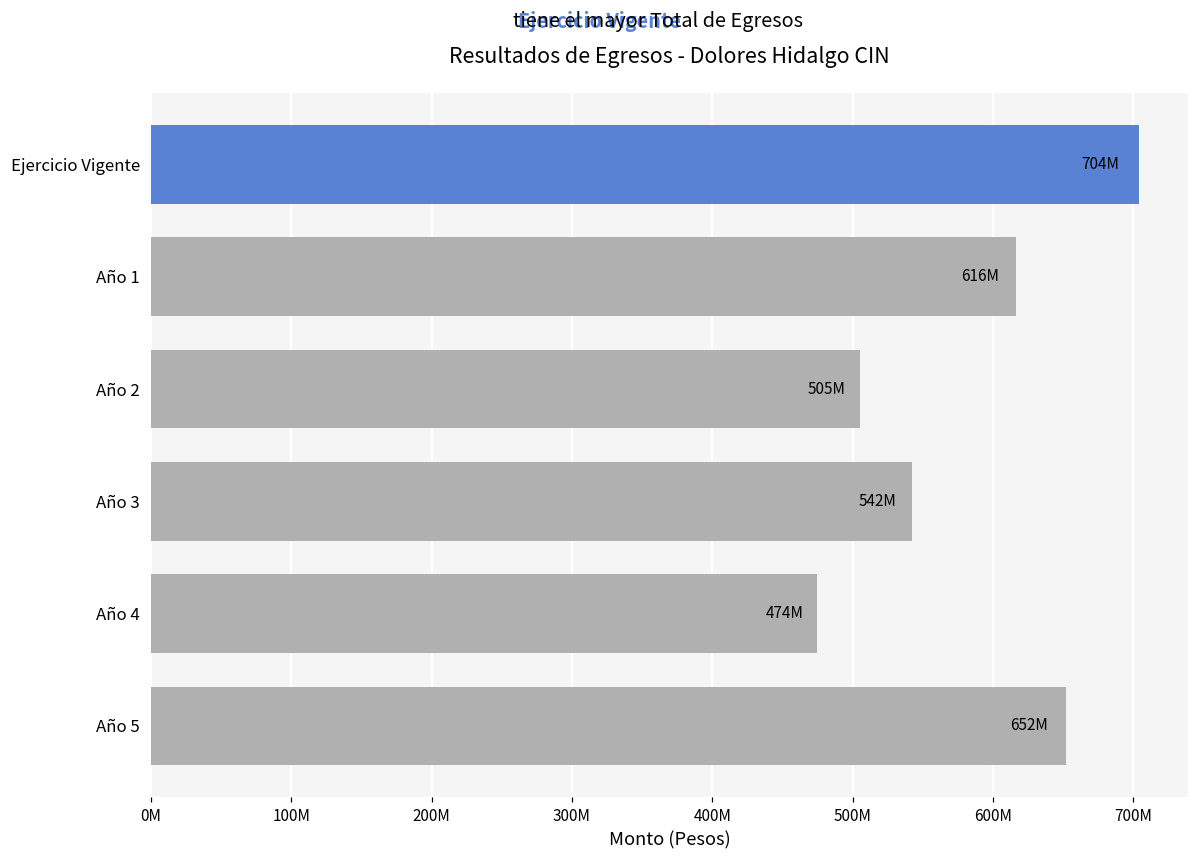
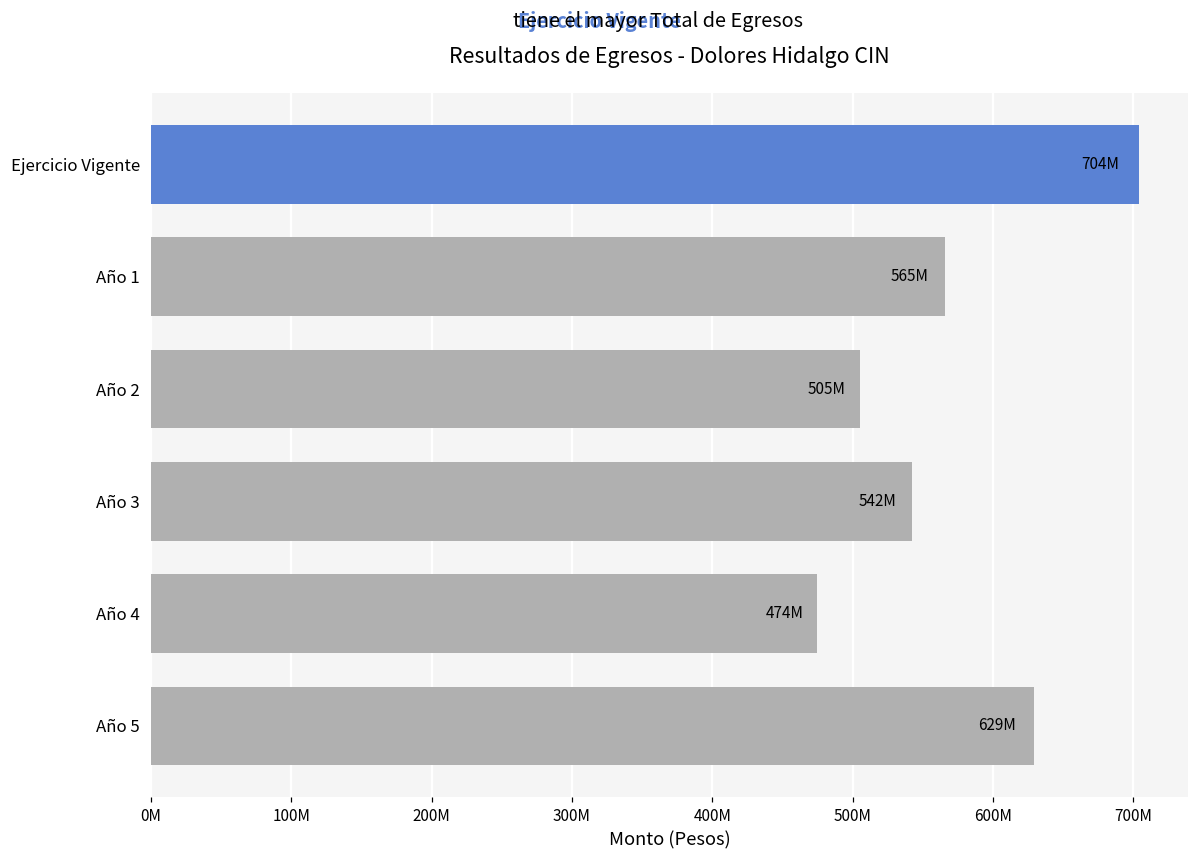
Año 1: 616M -> 565M
Año 5: 652M -> 629M
